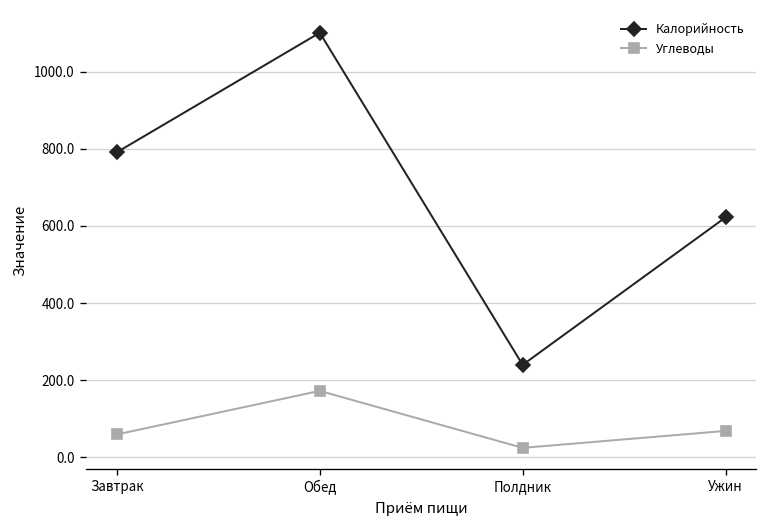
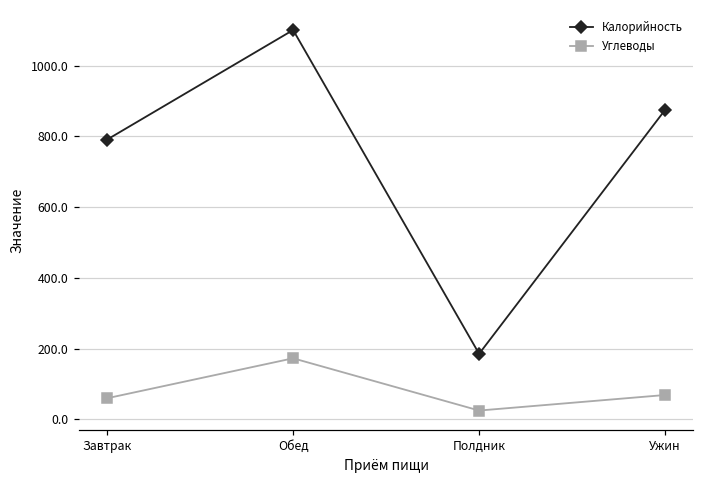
Калорийность, Полдник: 240 -> 190
Калорийность, Ужин: 620 -> 880
